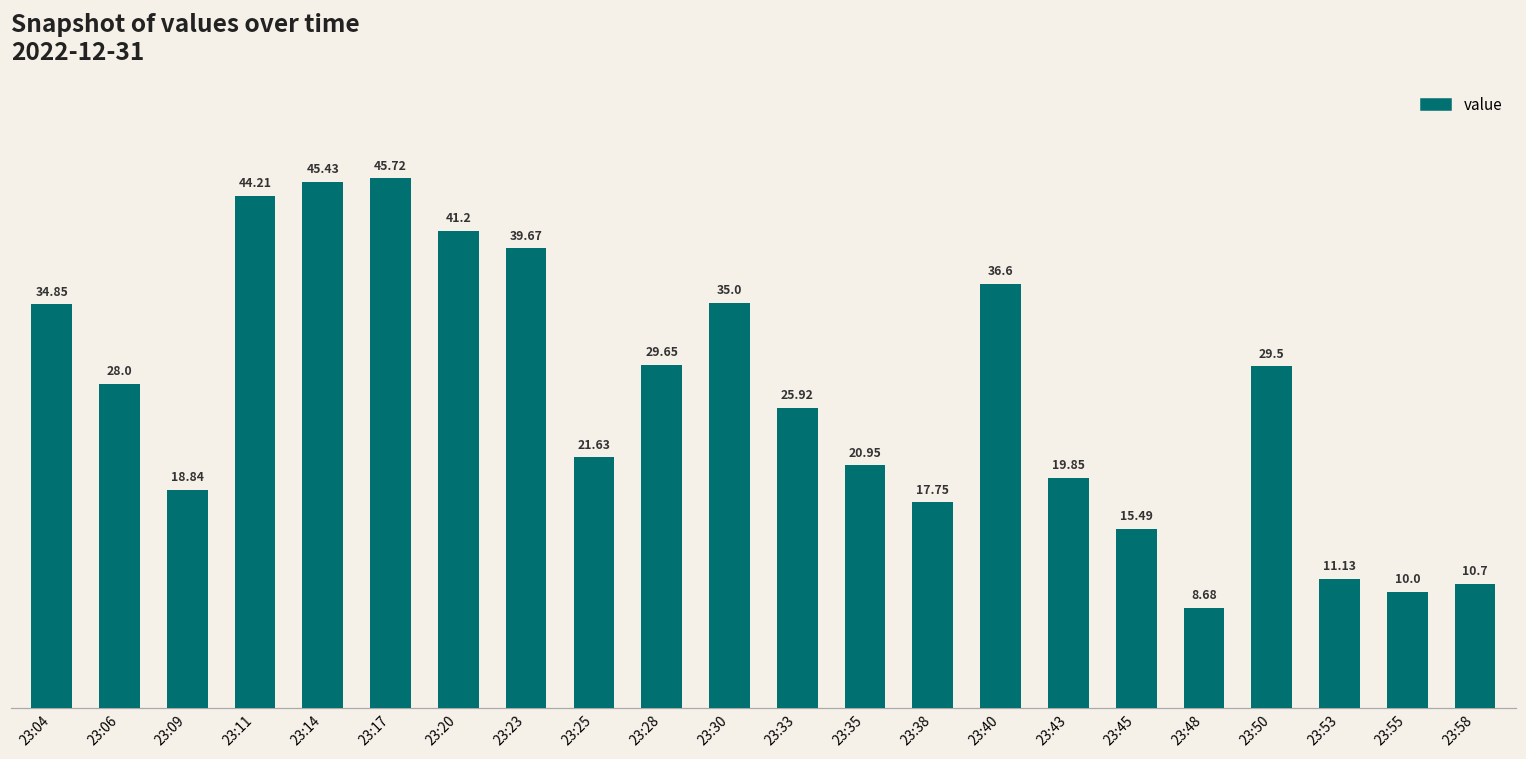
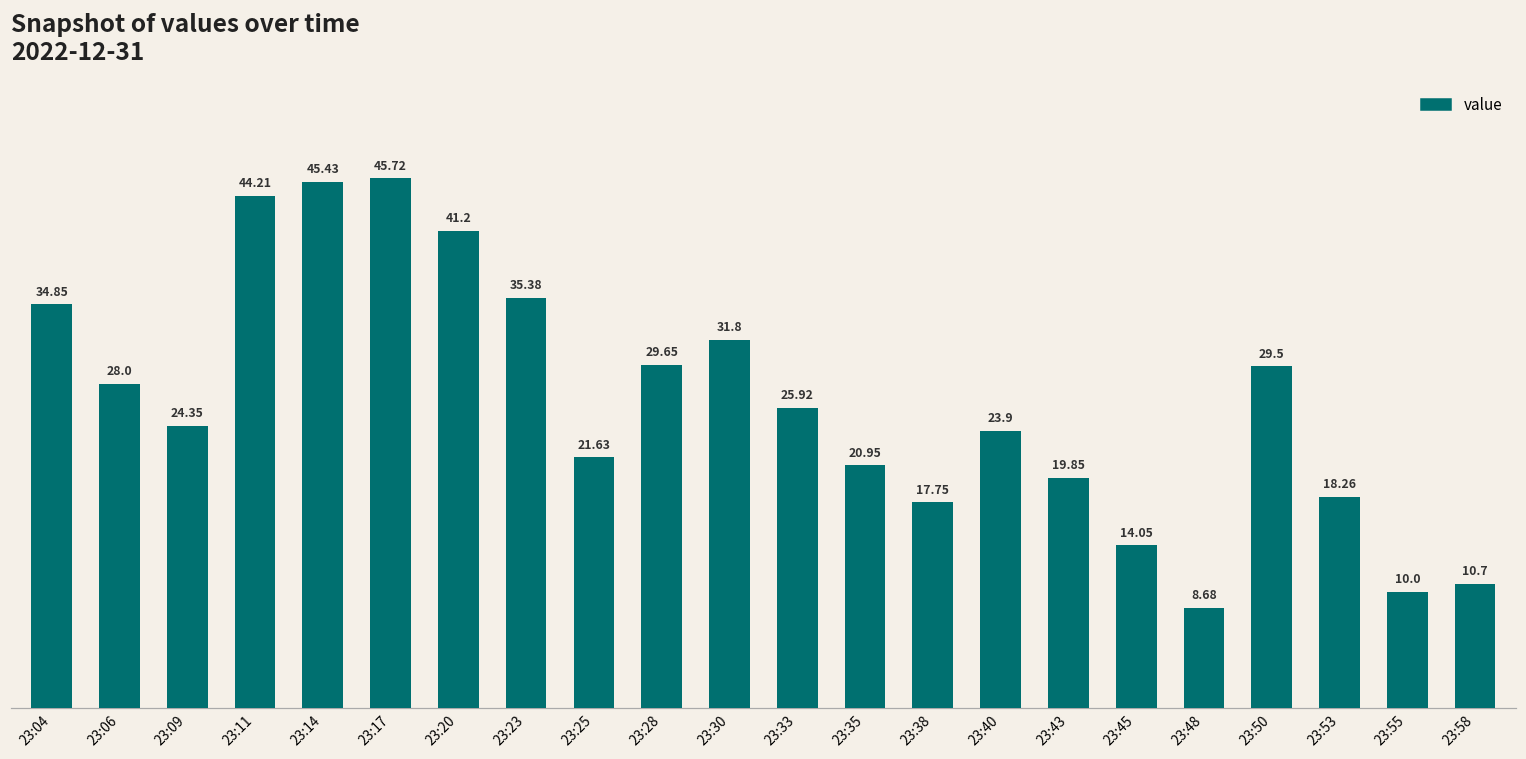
23:09: 18.84 -> 24.35
23:23: 39.67 -> 35.38
23:30: 35.0 -> 31.8
23:40: 36.6 -> 23.9
23:45: 15.49 -> 14.05
23:53: 11.13 -> 18.26
